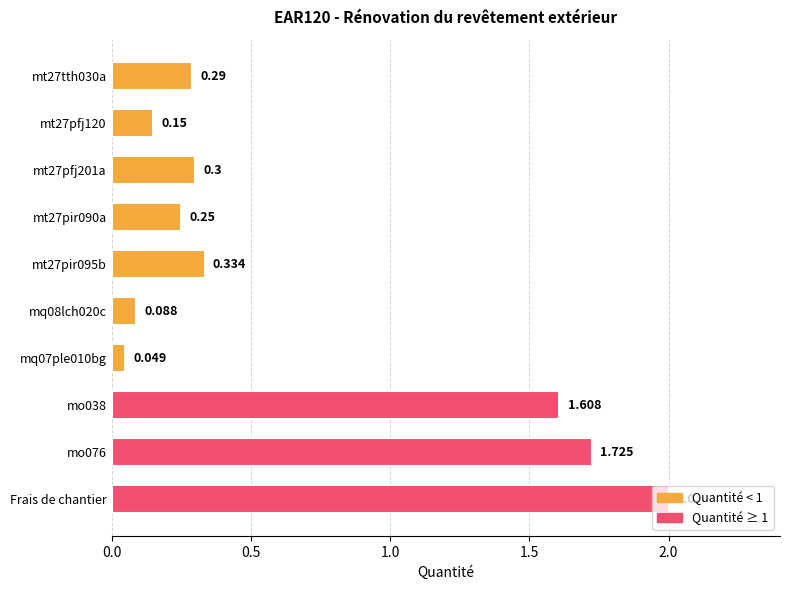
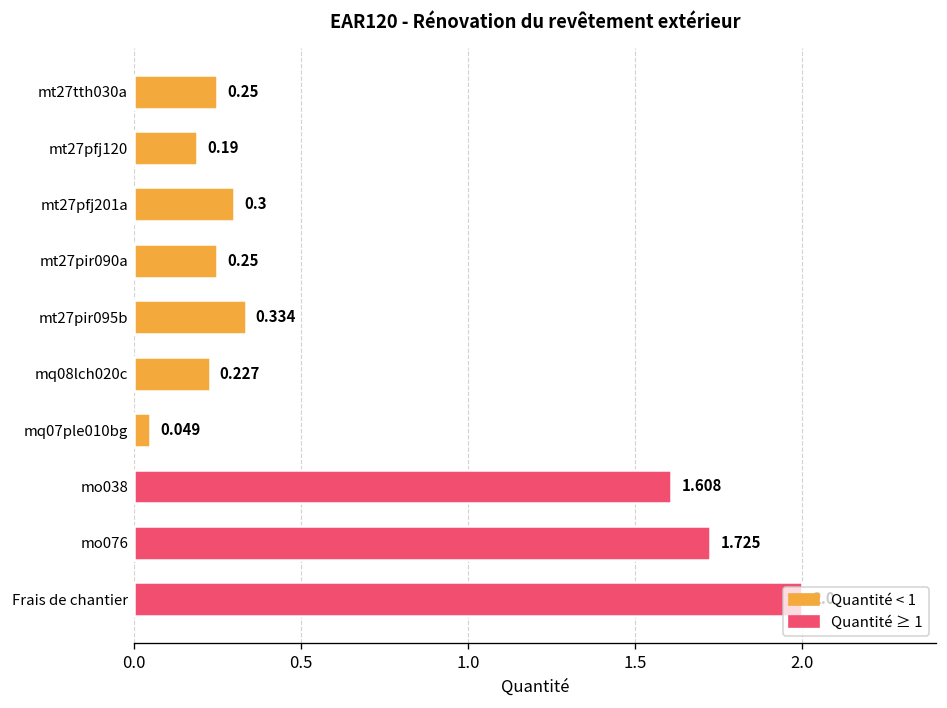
Quantité < 1, mt27tth030a: 0.29 -> 0.25
Quantité < 1, mt27pfj120: 0.15 -> 0.19
Quantité < 1, mq08lch020c: 0.088 -> 0.227
